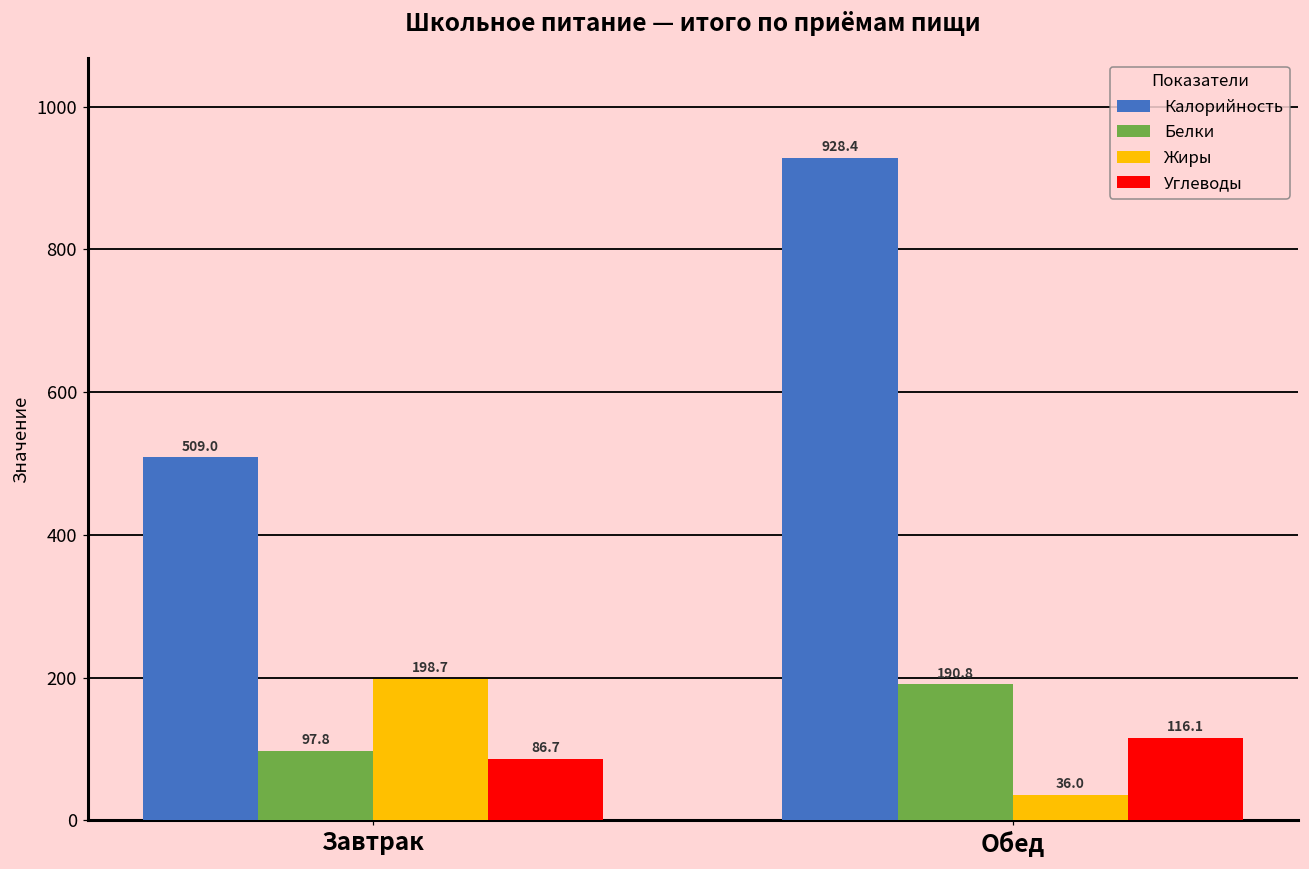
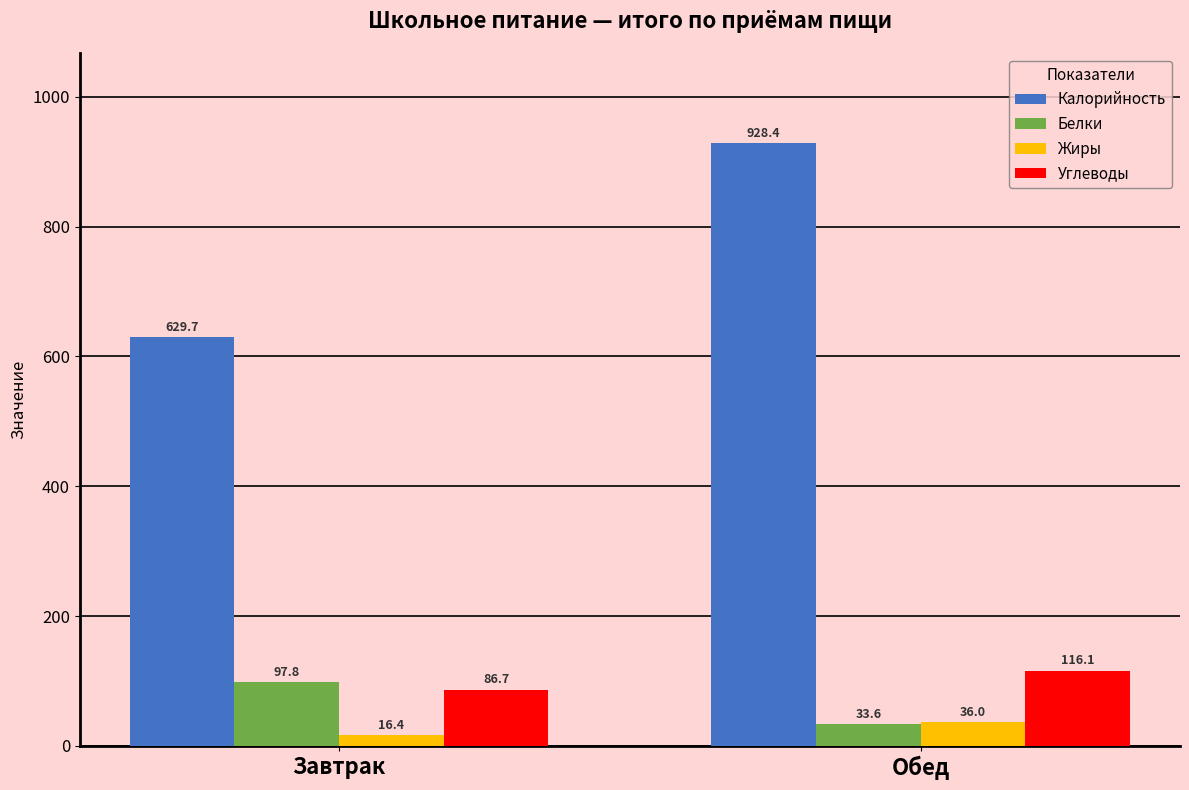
Калорийность, Завтрак: 509.0 -> 629.7
Жиры, Завтрак: 198.7 -> 16.4
Белки, Обед: 190.8 -> 33.6
